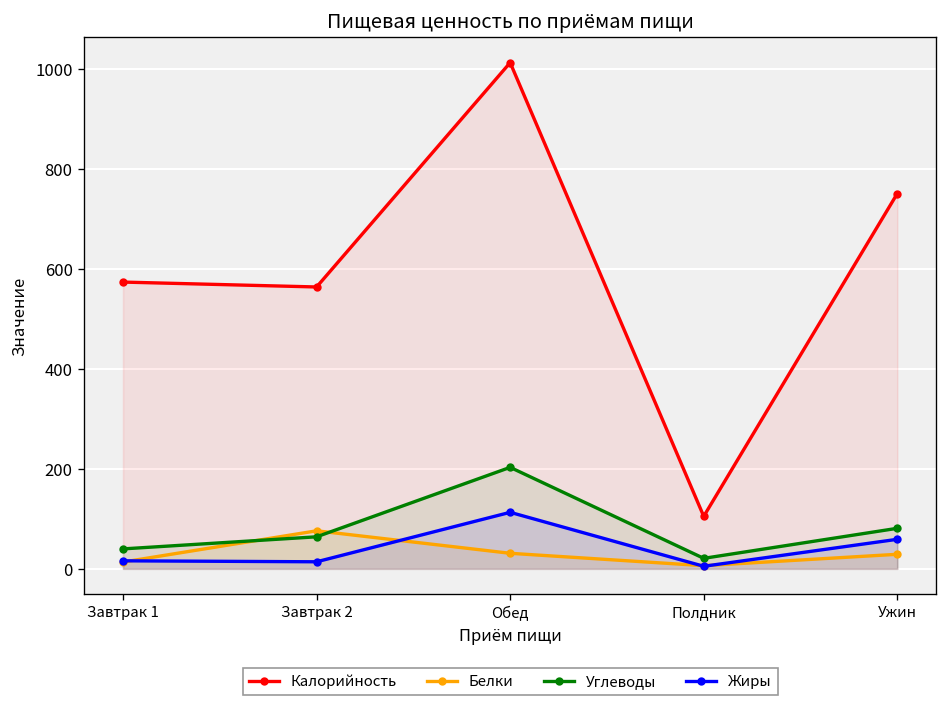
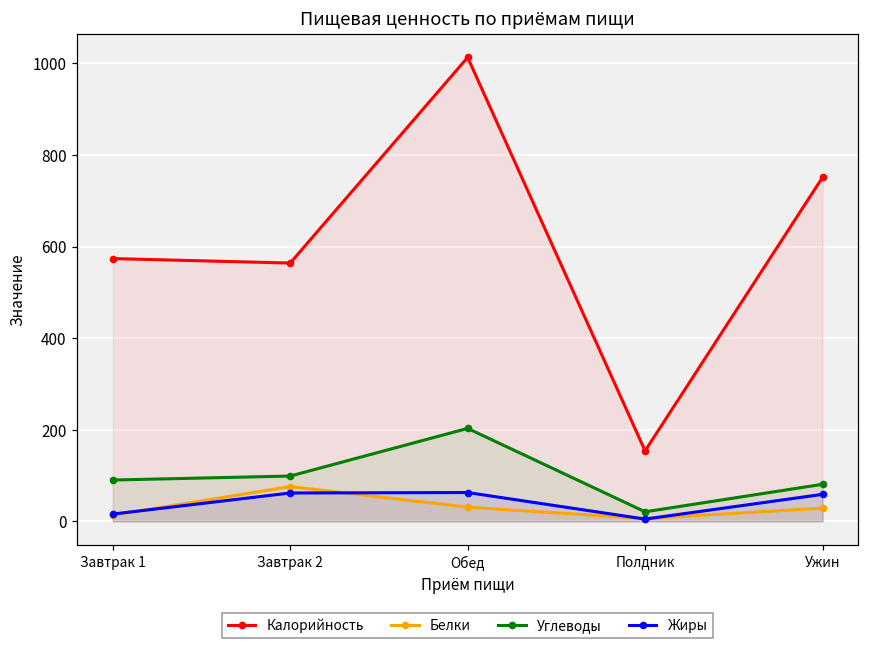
Углеводы, Завтрак 1: 40 -> 90
Углеводы, Завтрак 2: 60 -> 100
Жиры, Завтрак 2: 10 -> 60
Жиры, Обед: 110 -> 60
Калорийность, Полдник: 110 -> 150
